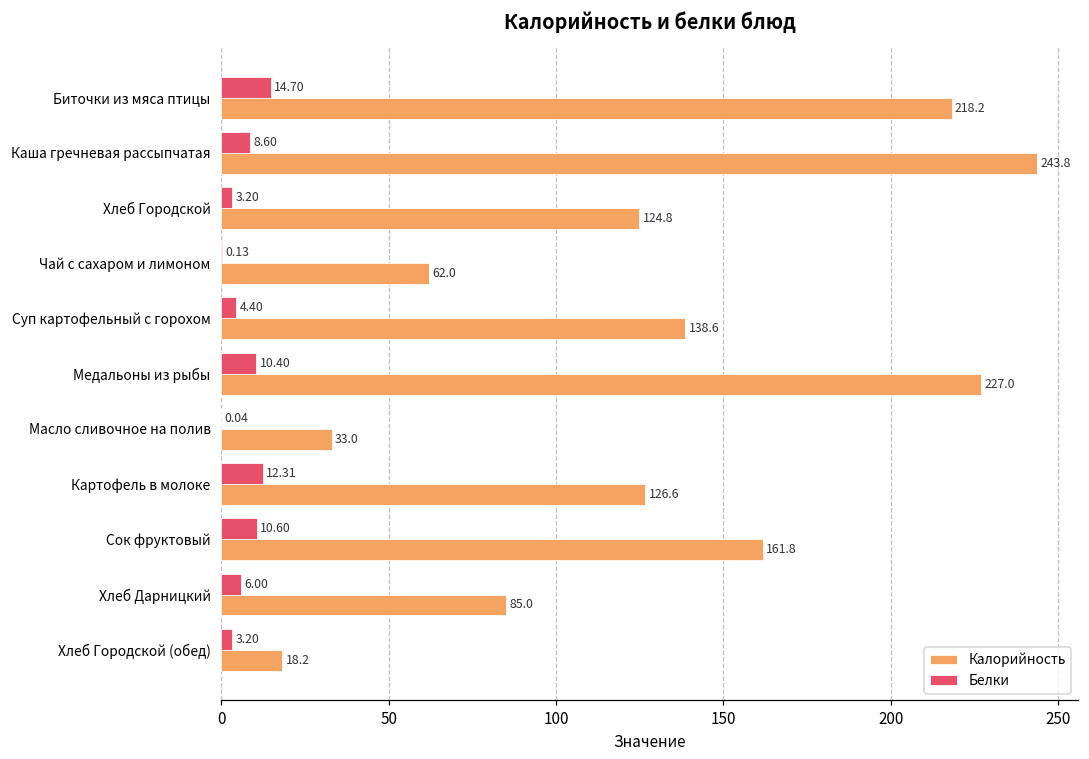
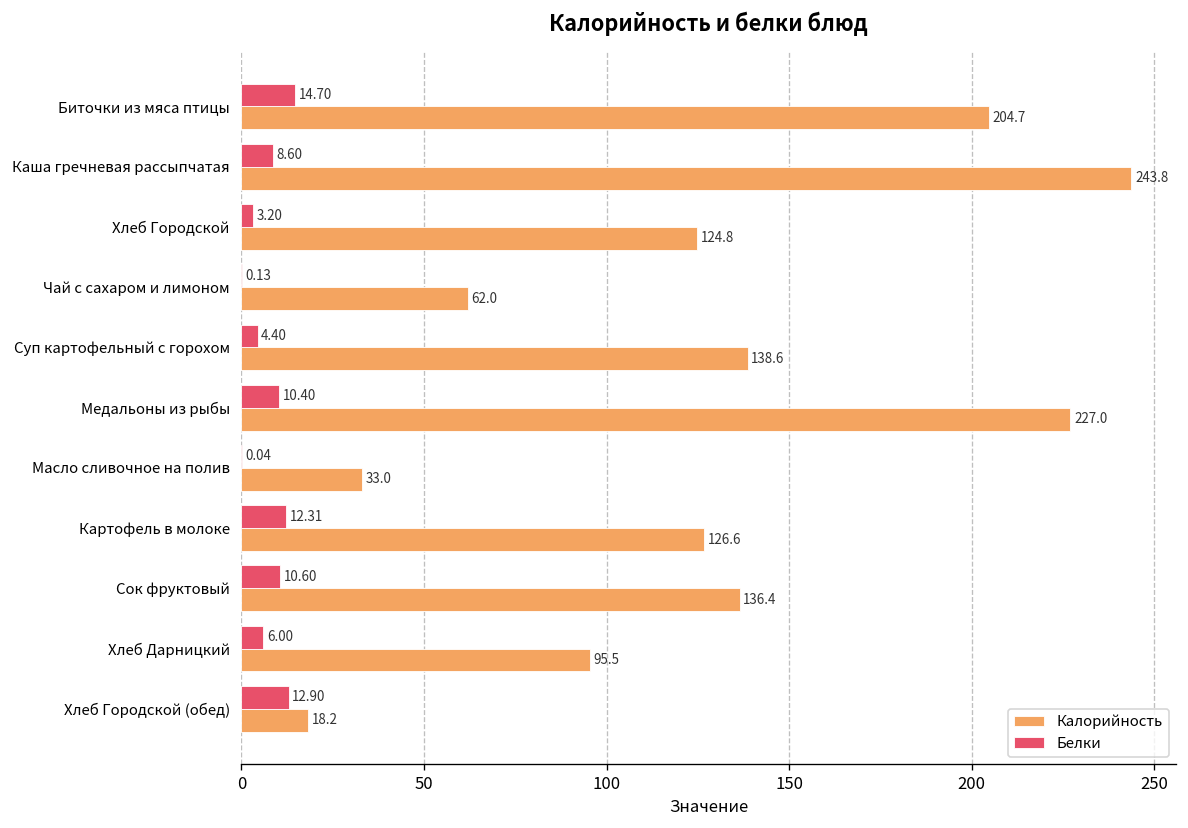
Калорийность, Биточки из мяса птицы: 218.2 -> 204.7
Калорийность, Сок фруктовый: 161.8 -> 136.4
Калорийность, Хлеб Дарницкий: 85.0 -> 95.5
Белки, Хлеб Городской (обед): 3.20 -> 12.90
